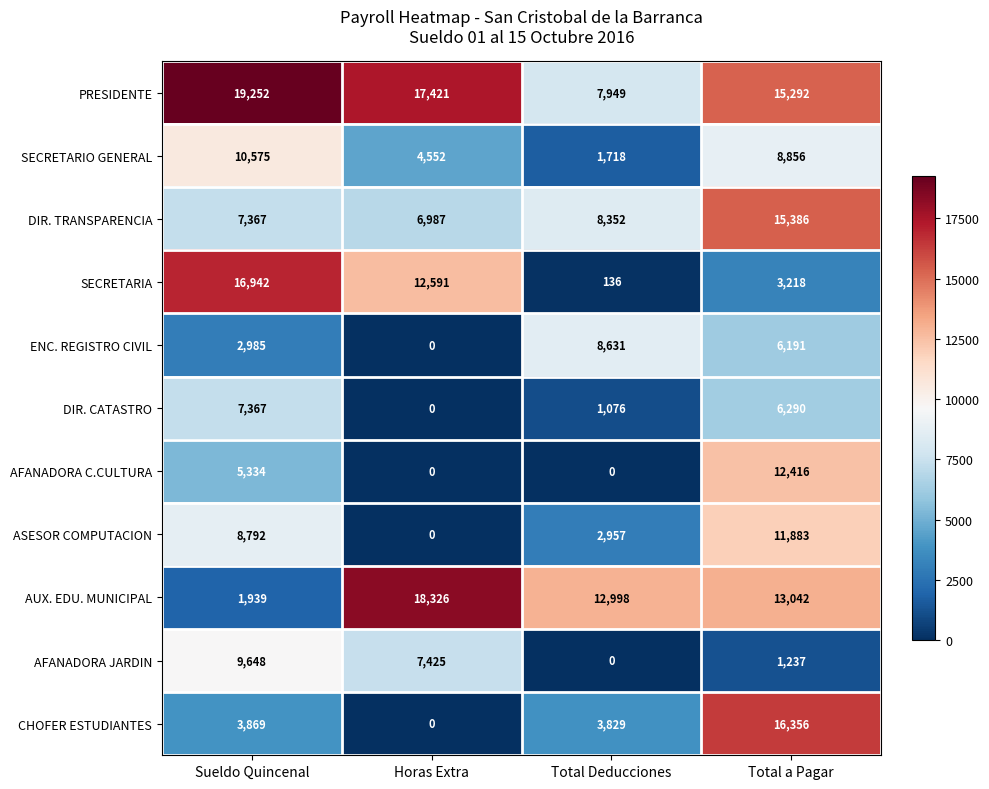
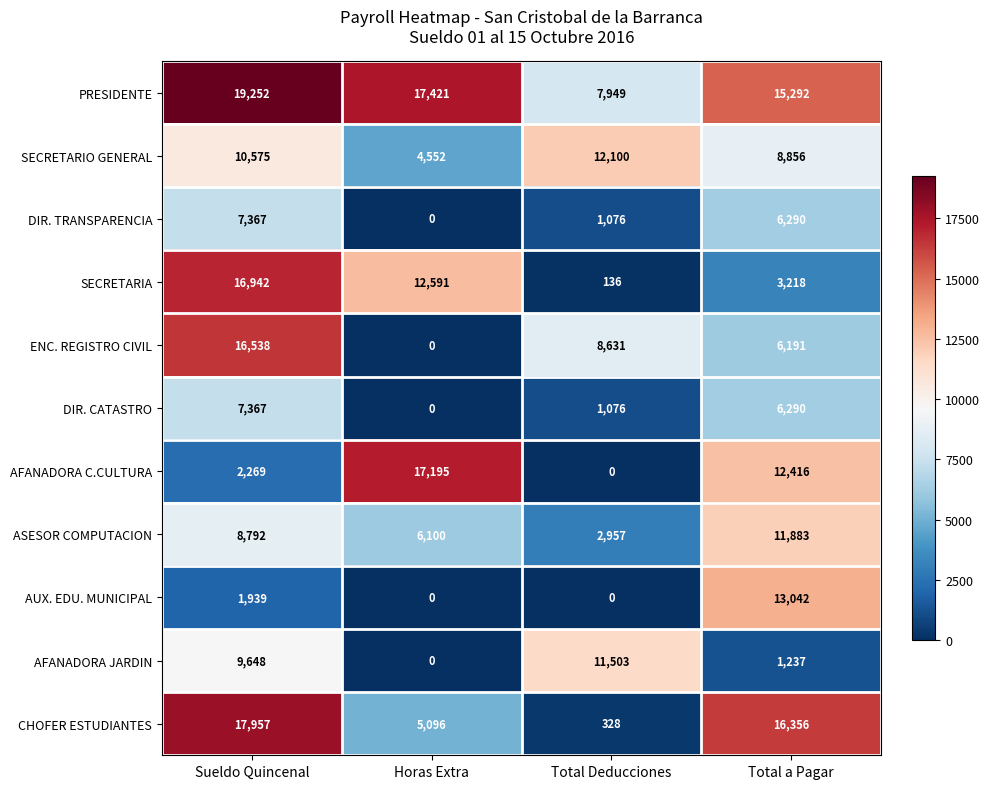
SECRETARIO GENERAL, Total Deducciones: 1,718 -> 12,100
DIR. TRANSPARENCIA, Horas Extra: 6,987 -> 0
DIR. TRANSPARENCIA, Total Deducciones: 8,352 -> 1,076
DIR. TRANSPARENCIA, Total a Pagar: 15,386 -> 6,290
ENC. REGISTRO CIVIL, Sueldo Quincenal: 2,985 -> 16,538
AFANADORA C.CULTURA, Sueldo Quincenal: 5,334 -> 2,269
AFANADORA C.CULTURA, Horas Extra: 0 -> 17,195
ASESOR COMPUTACION, Horas Extra: 0 -> 6,100
AUX. EDU. MUNICIPAL, Horas Extra: 18,326 -> 0
AUX. EDU. MUNICIPAL, Total Deducciones: 12,998 -> 0
AFANADORA JARDIN, Horas Extra: 7,425 -> 0
AFANADORA JARDIN, Total Deducciones: 0 -> 11,503
CHOFER ESTUDIANTES, Sueldo Quincenal: 3,869 -> 17,957
CHOFER ESTUDIANTES, Horas Extra: 0 -> 5,096
CHOFER ESTUDIANTES, Total Deducciones: 3,829 -> 328
